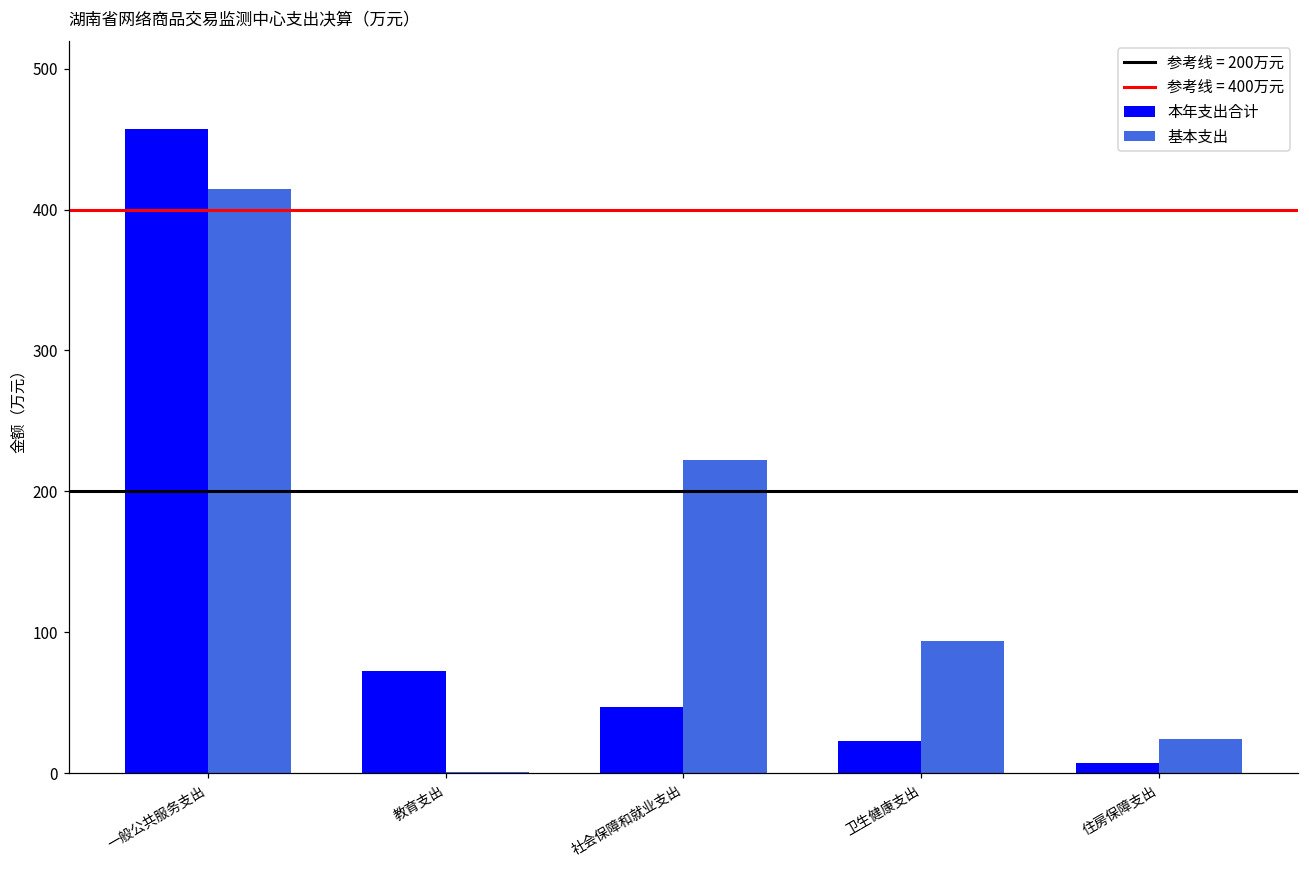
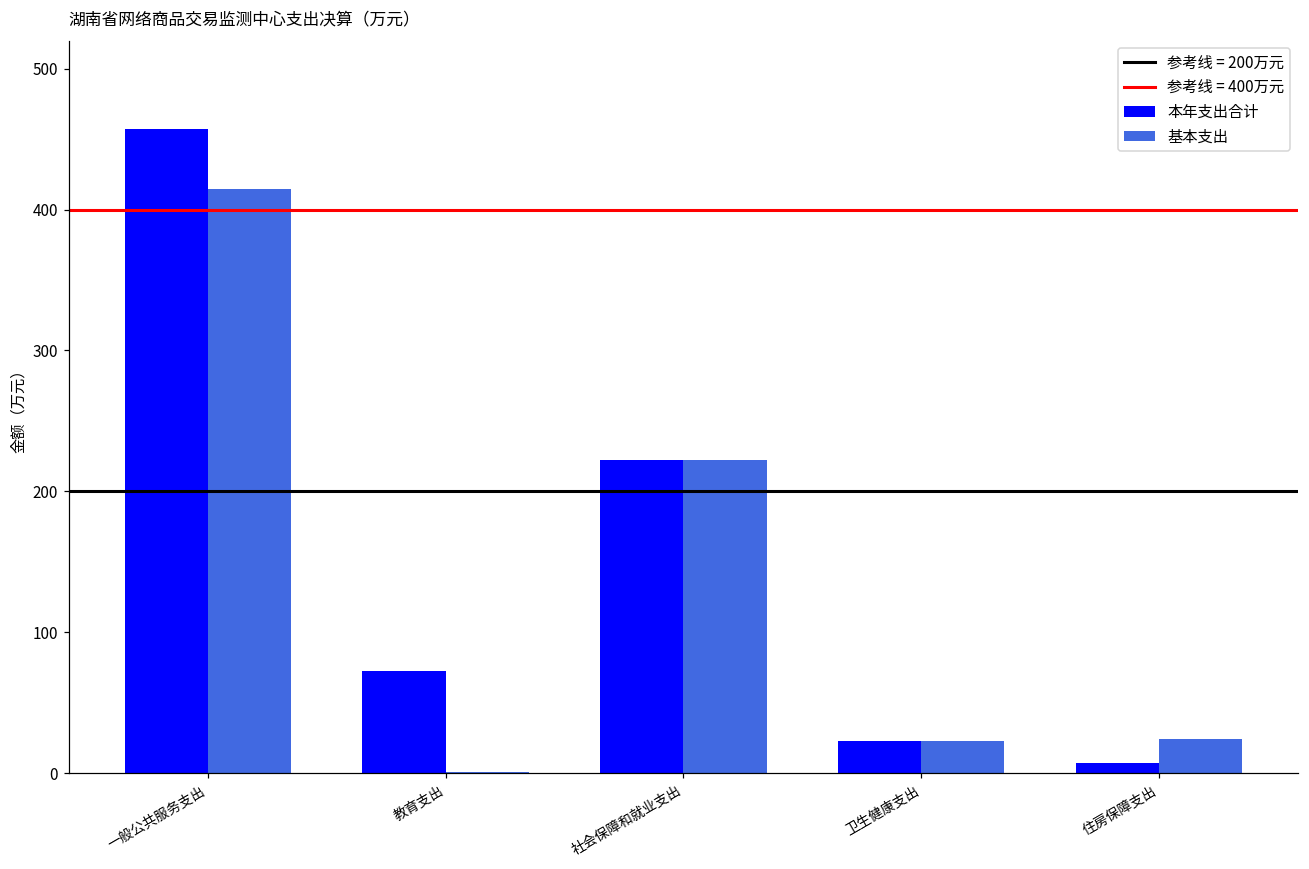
本年支出合计, 社会保障和就业支出: 47 -> 222
基本支出, 卫生健康支出: 94 -> 23
